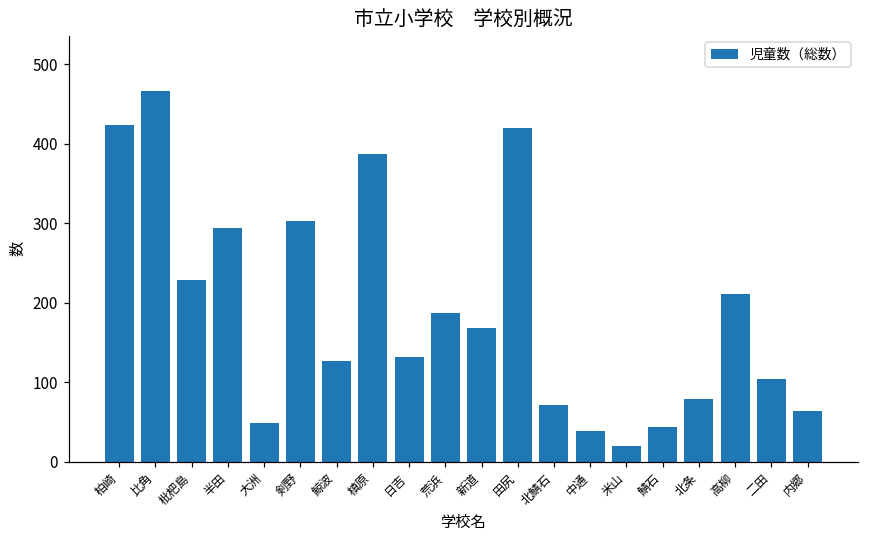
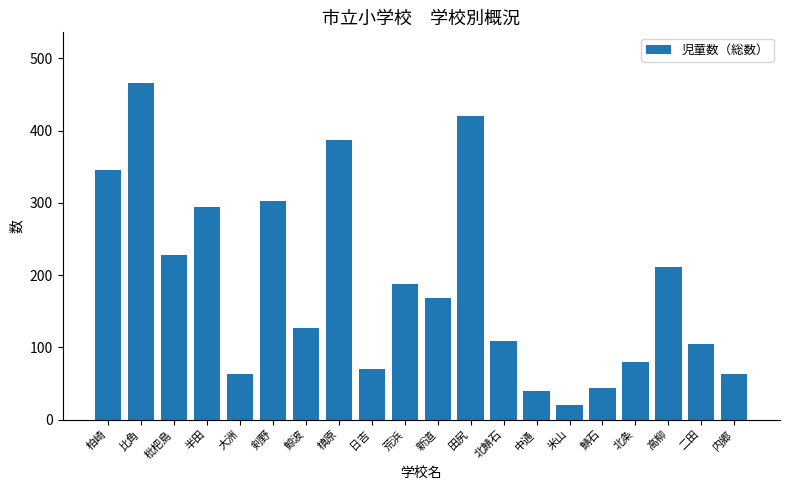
柏崎: 420 -> 350
大洲: 50 -> 60
日吉: 130 -> 70
北鯖石: 70 -> 110
